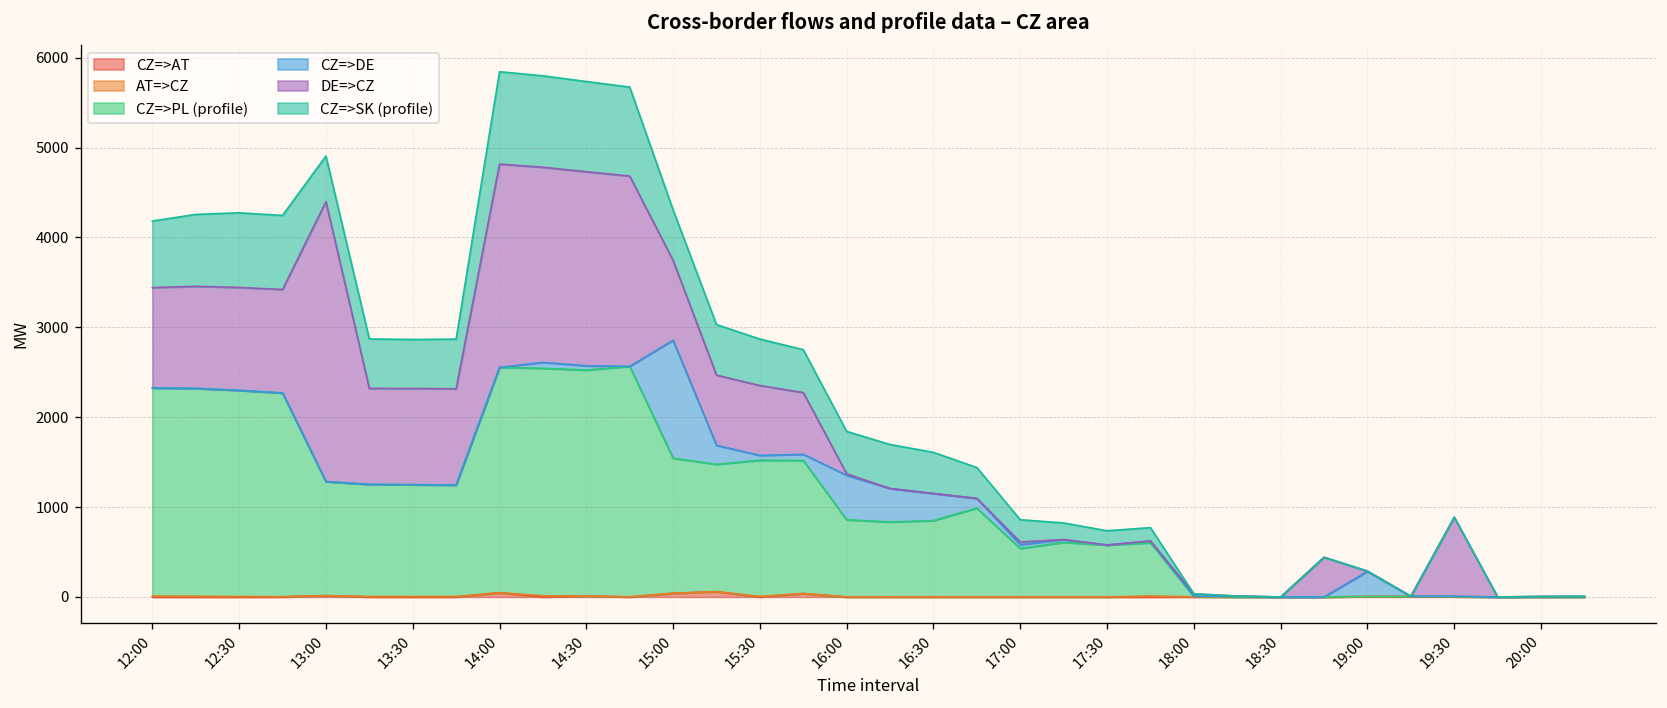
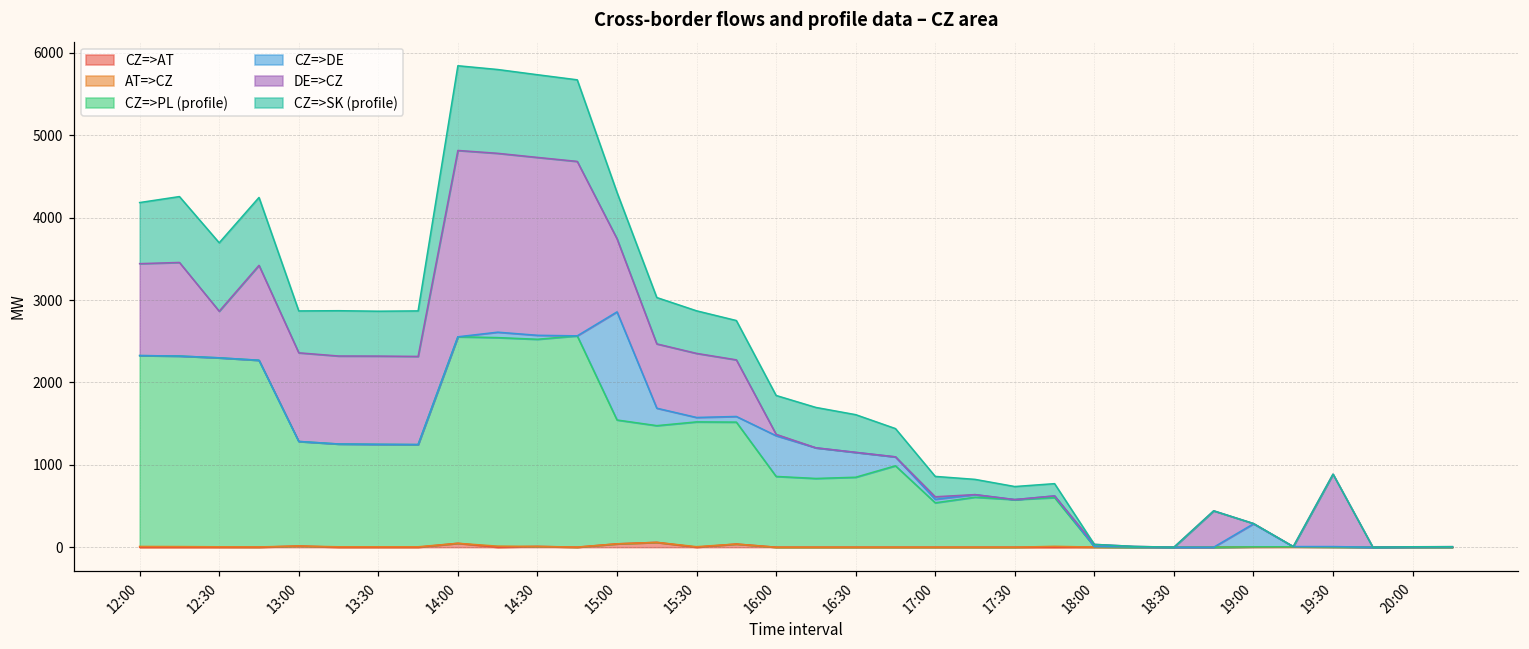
DE=>CZ, 12:30: 1100 -> 600
DE=>CZ, 13:00: 3100 -> 1100
